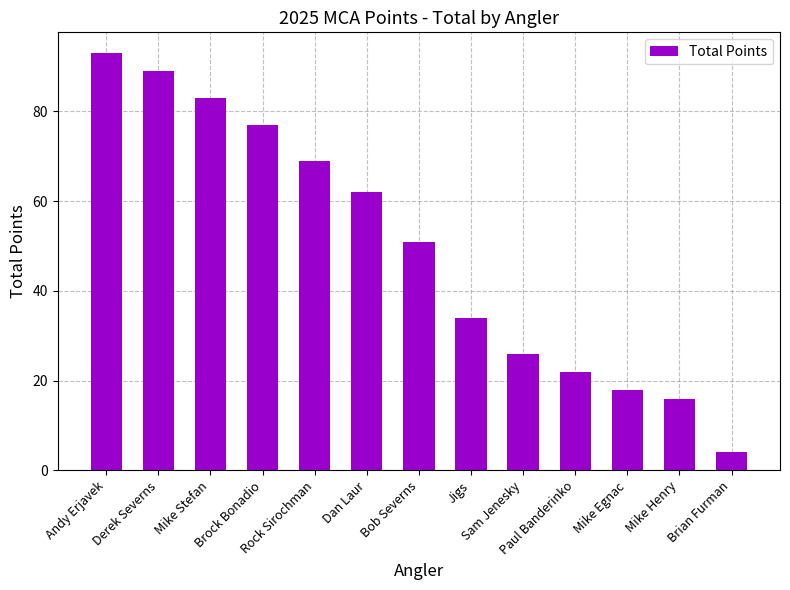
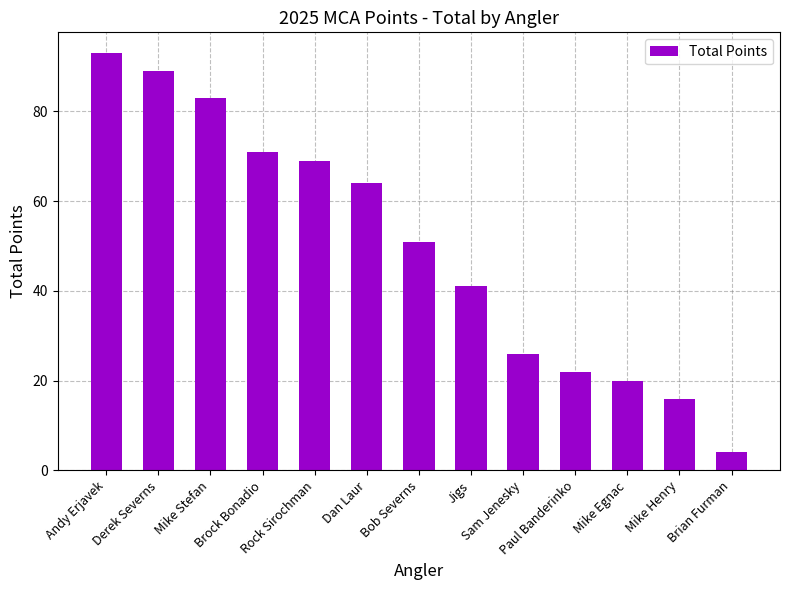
Brock Bonadio: 77 -> 71
Dan Laur: 62 -> 64
Jigs: 34 -> 41
Mike Egnac: 18 -> 20
